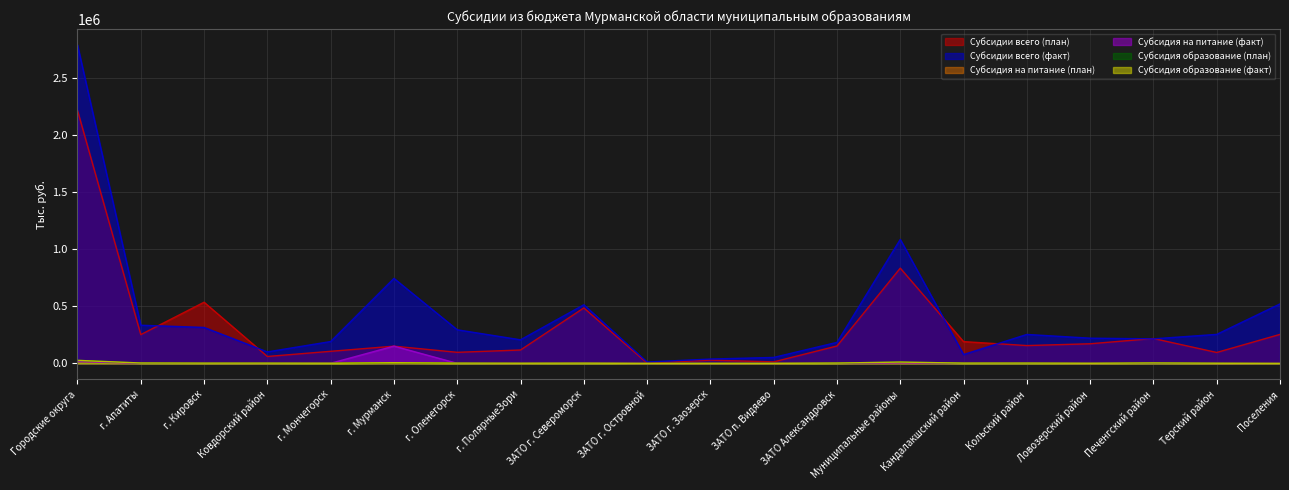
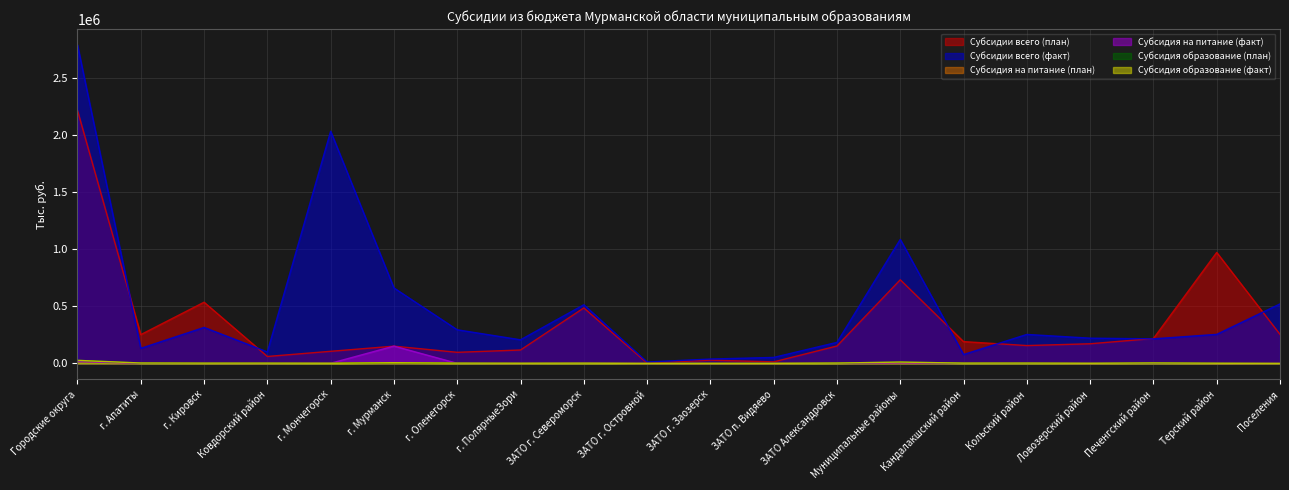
Субсидии всего (факт), г. Апатиты: 330000 -> 130000
Субсидии всего (факт), г. Мончегорск: 190000 -> 2040000
Субсидии всего (факт), г. Мурманск: 750000 -> 660000
Субсидии всего (план), Муниципальные районы: 840000 -> 730000
Субсидии всего (план), Терский район: 100000 -> 970000
